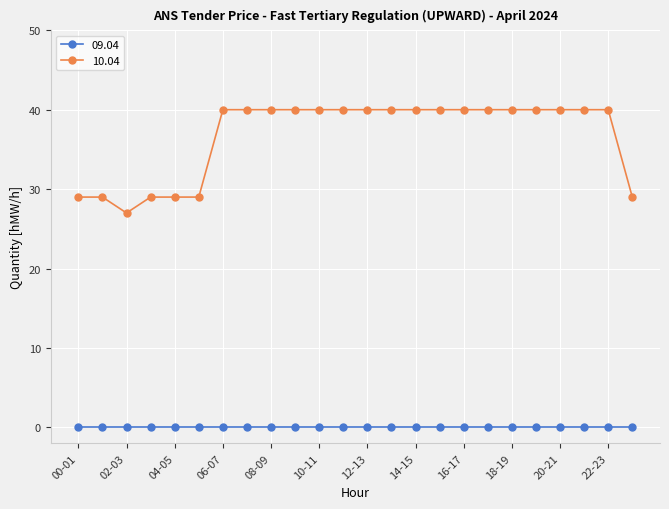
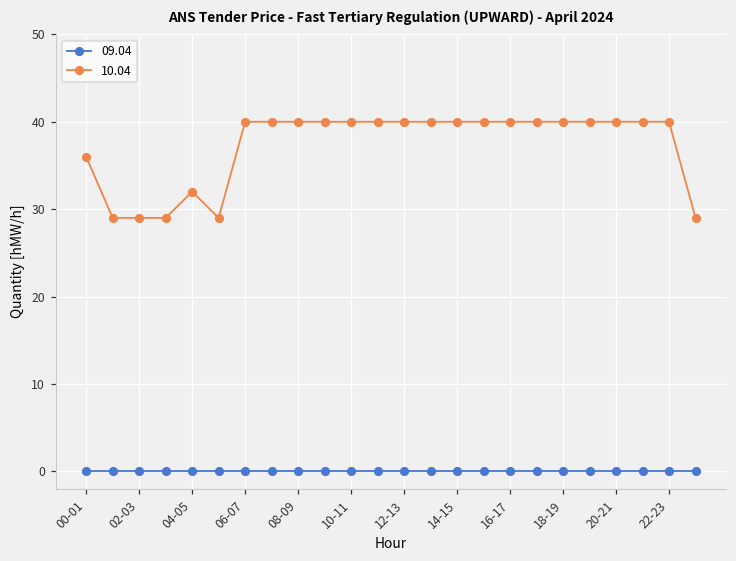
10.04, 00-01: 29 -> 36
10.04, 02-03: 27 -> 29
10.04, 04-05: 29 -> 32
